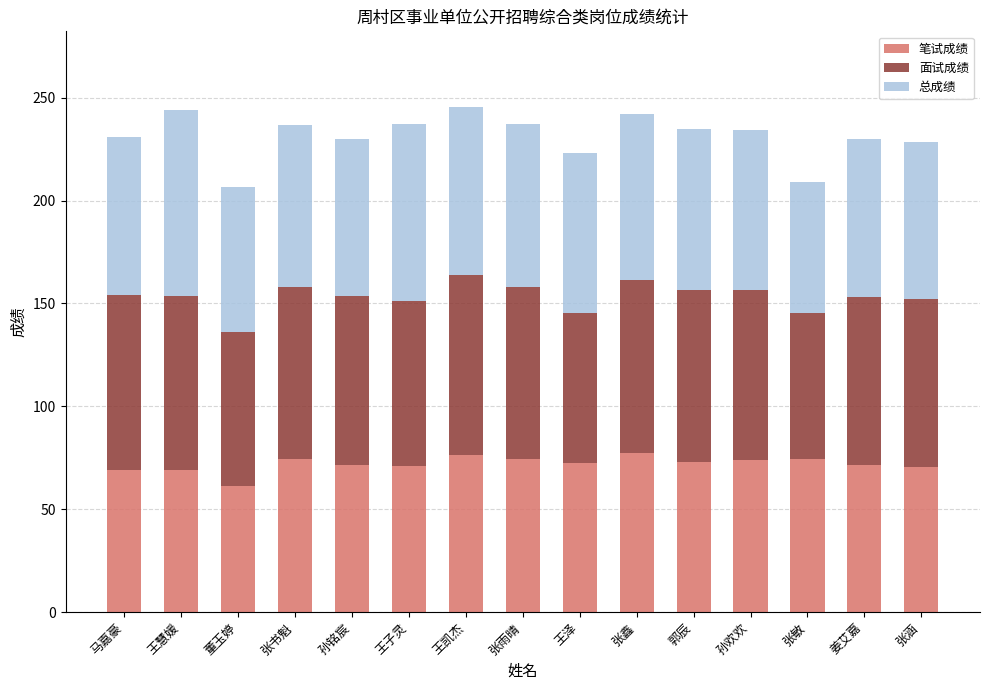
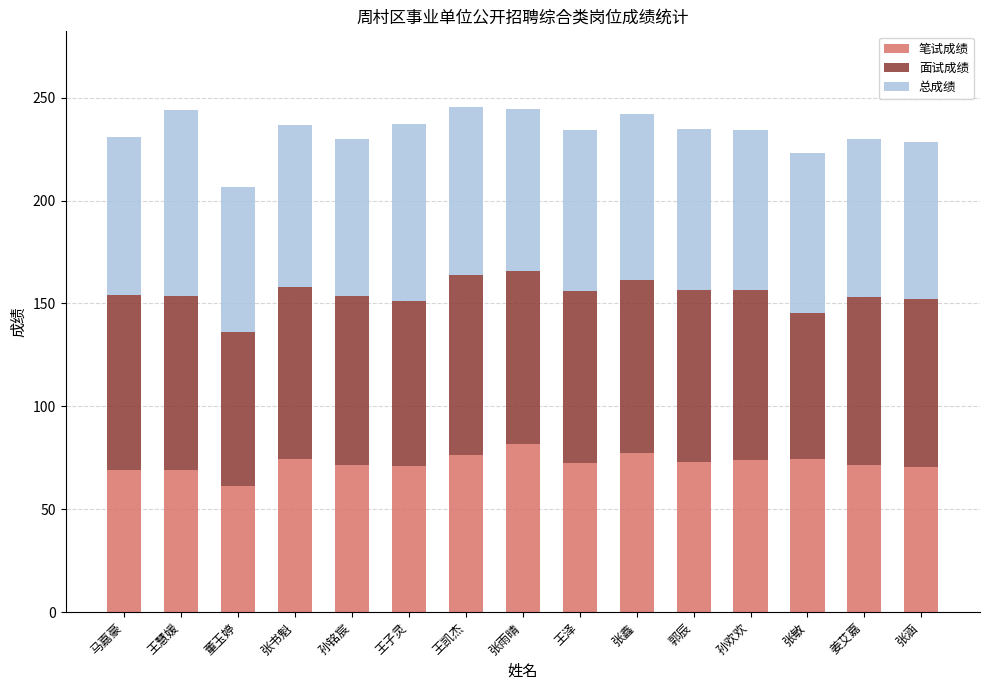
笔试成绩, 张雨晴: 74 -> 82
面试成绩, 王泽: 73 -> 84
总成绩, 张敏: 63 -> 77
